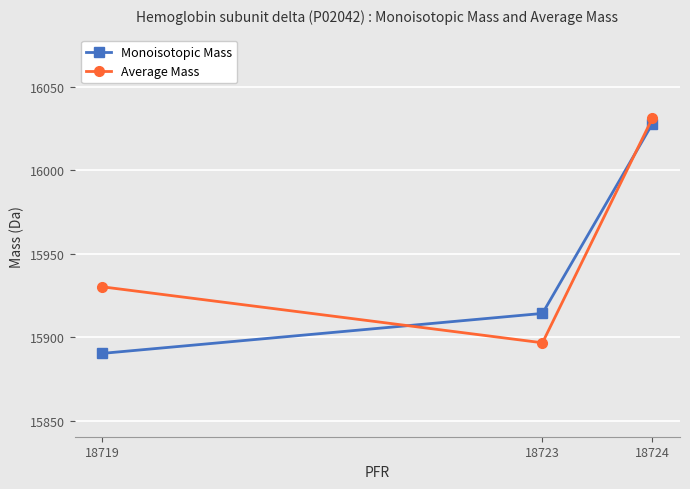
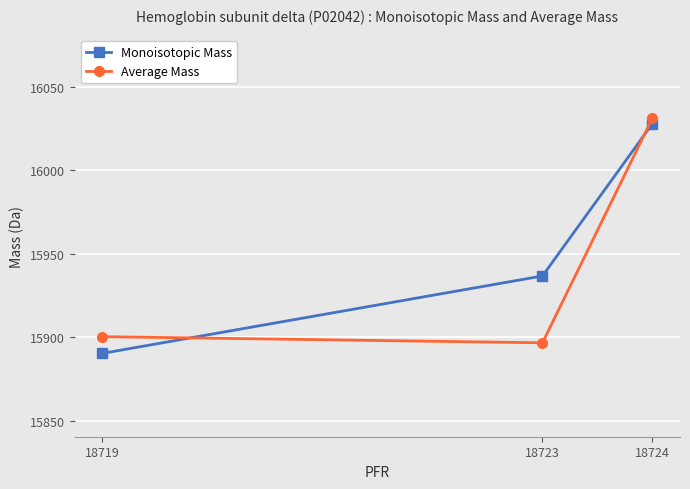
Average Mass, 18719: 15930 -> 15900
Monoisotopic Mass, 18723: 15914 -> 15937
